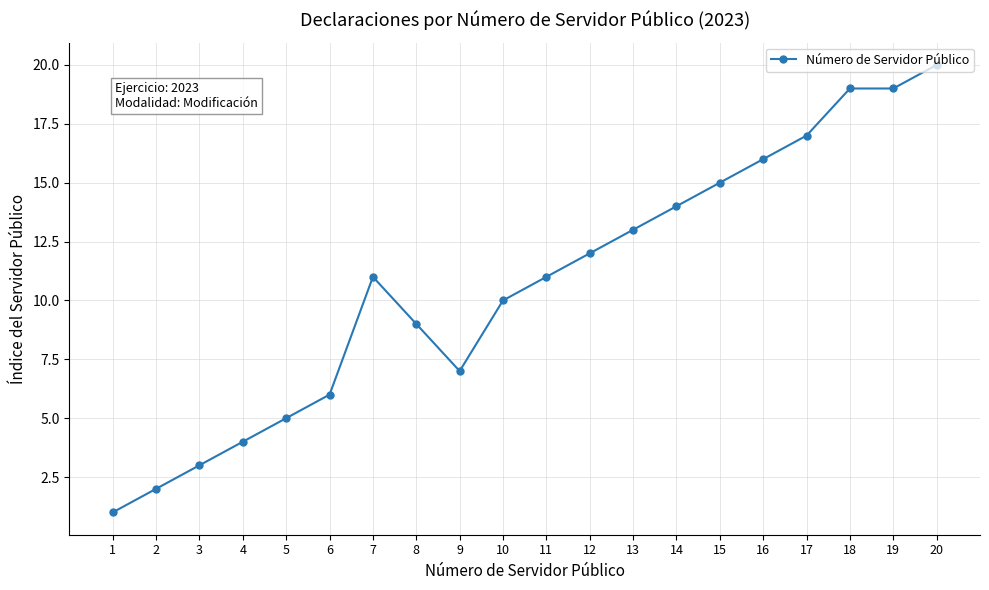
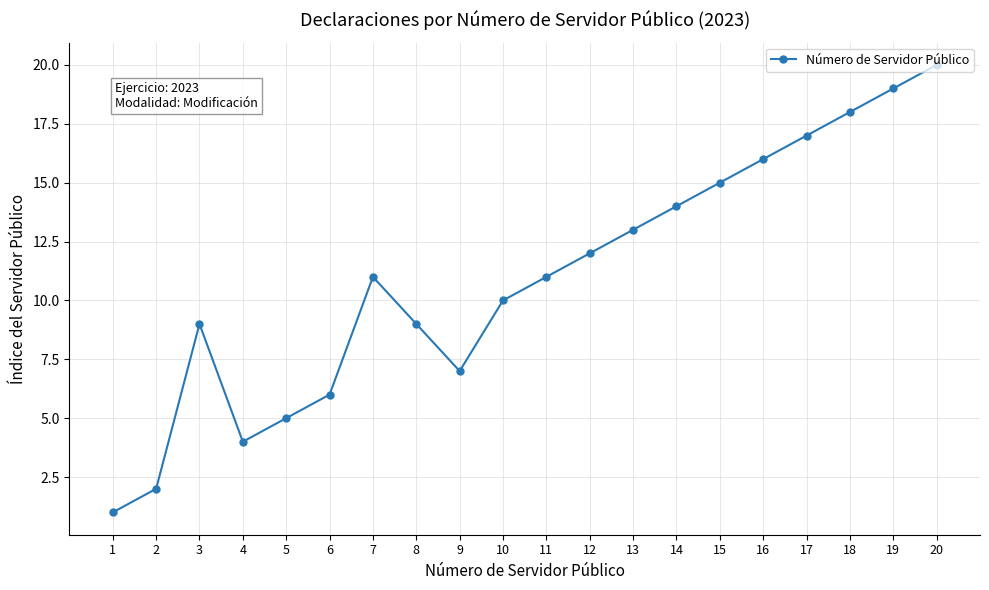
3: 3 -> 9
18: 19 -> 18
